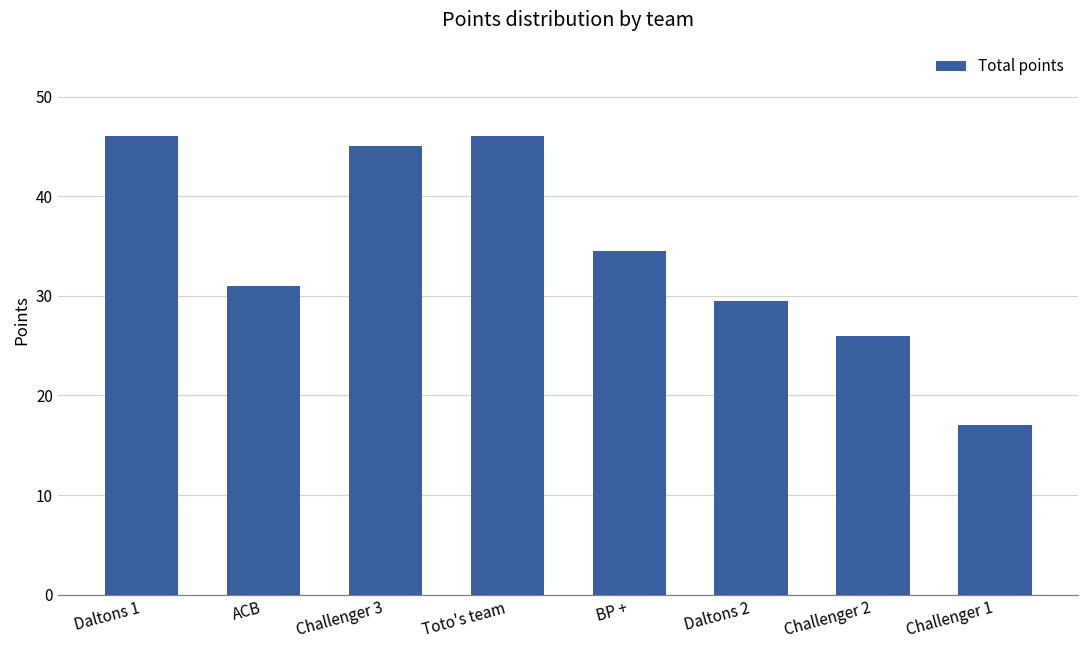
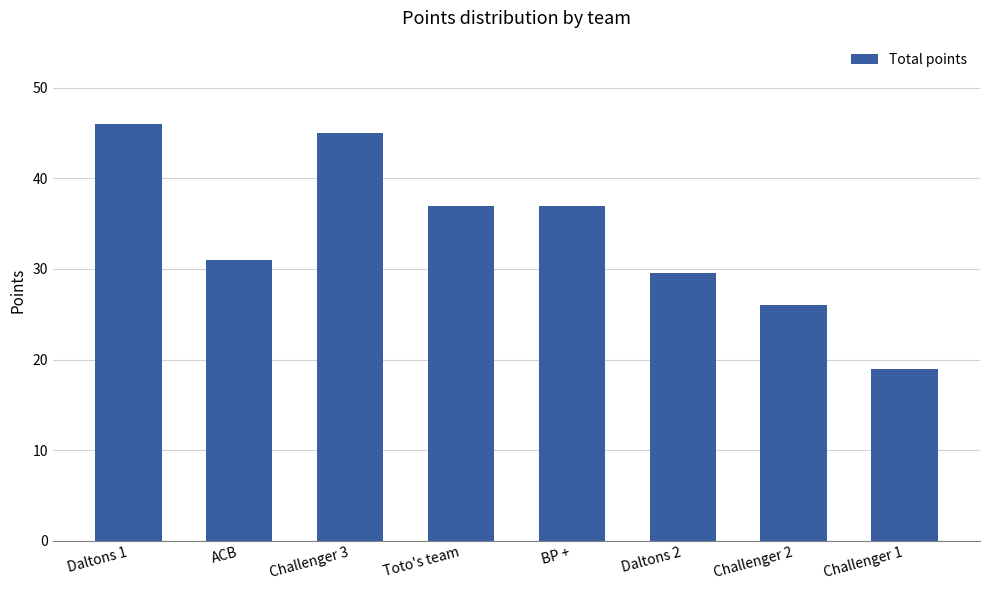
Toto's team: 46 -> 37
BP +: 35 -> 37
Challenger 1: 17 -> 19
